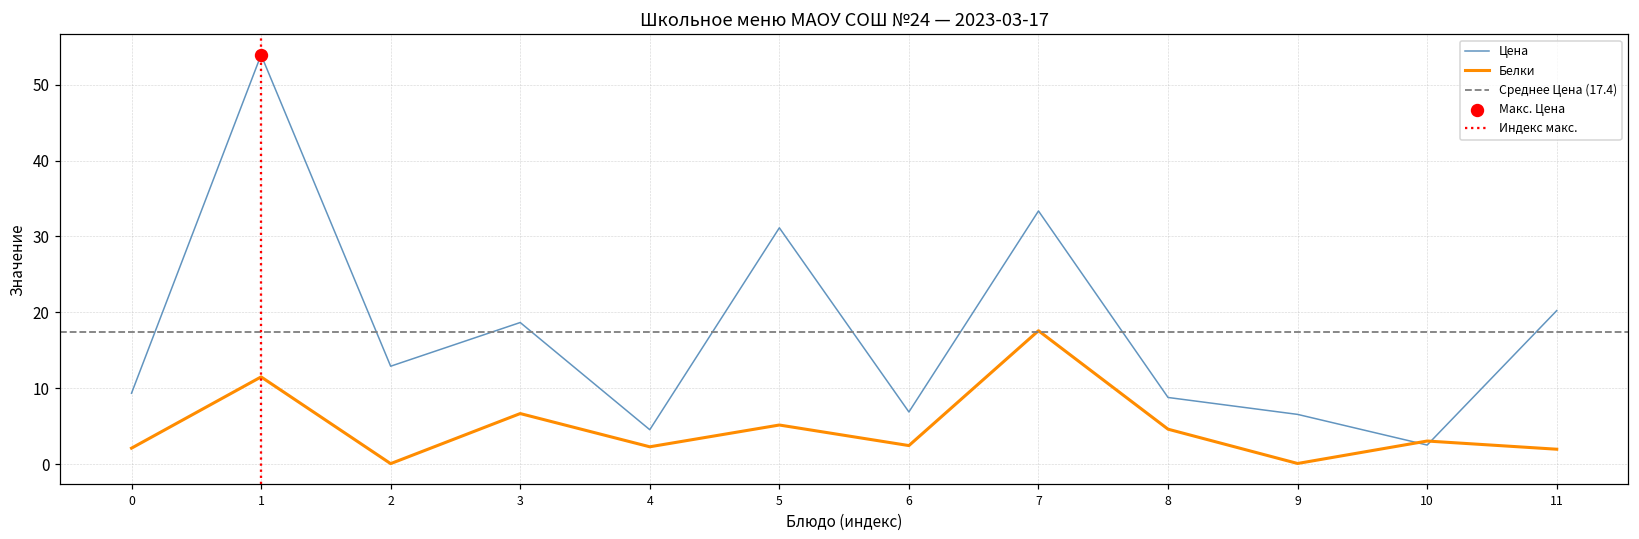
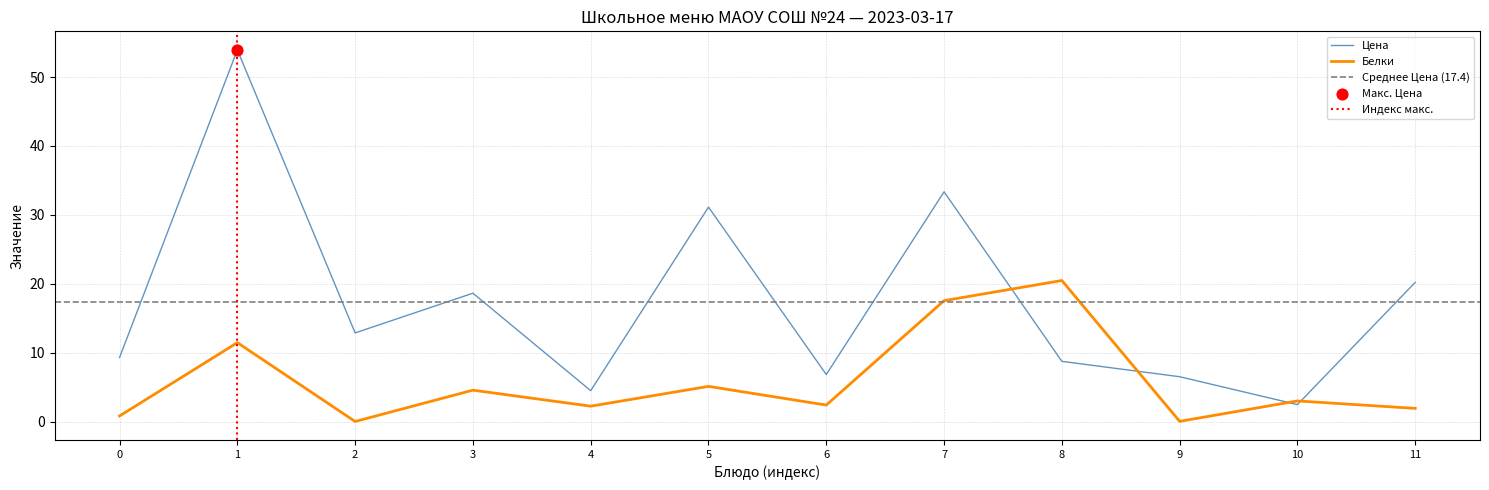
Белки, 0: 2 -> 1
Белки, 3: 7 -> 5
Белки, 8: 5 -> 21
